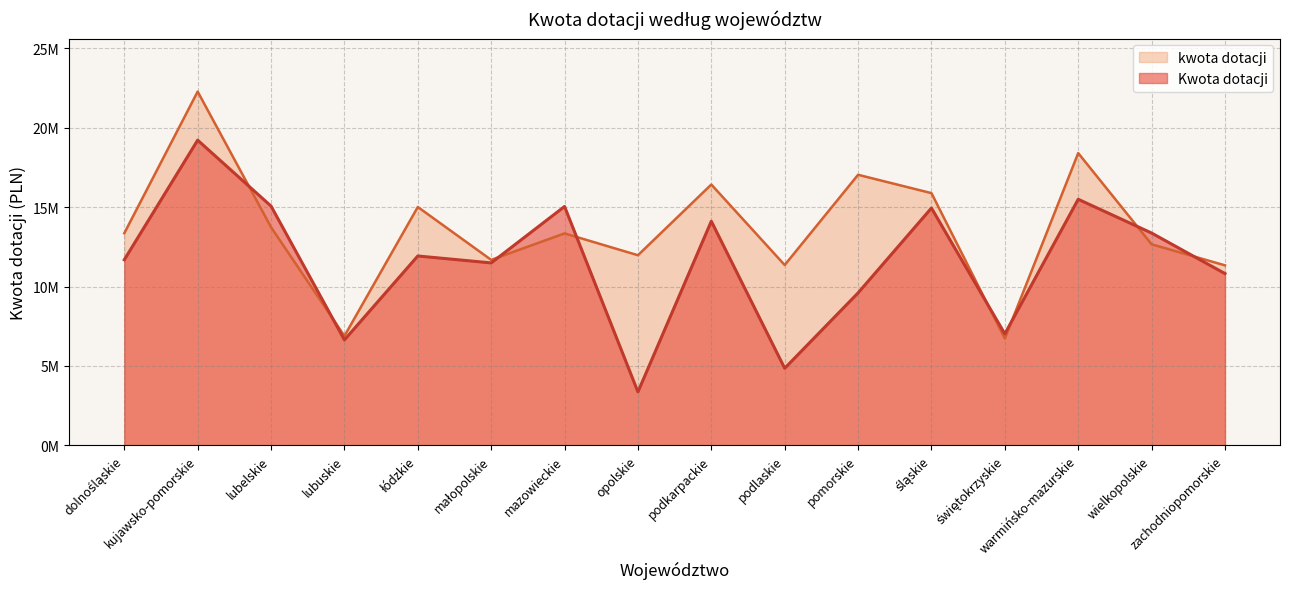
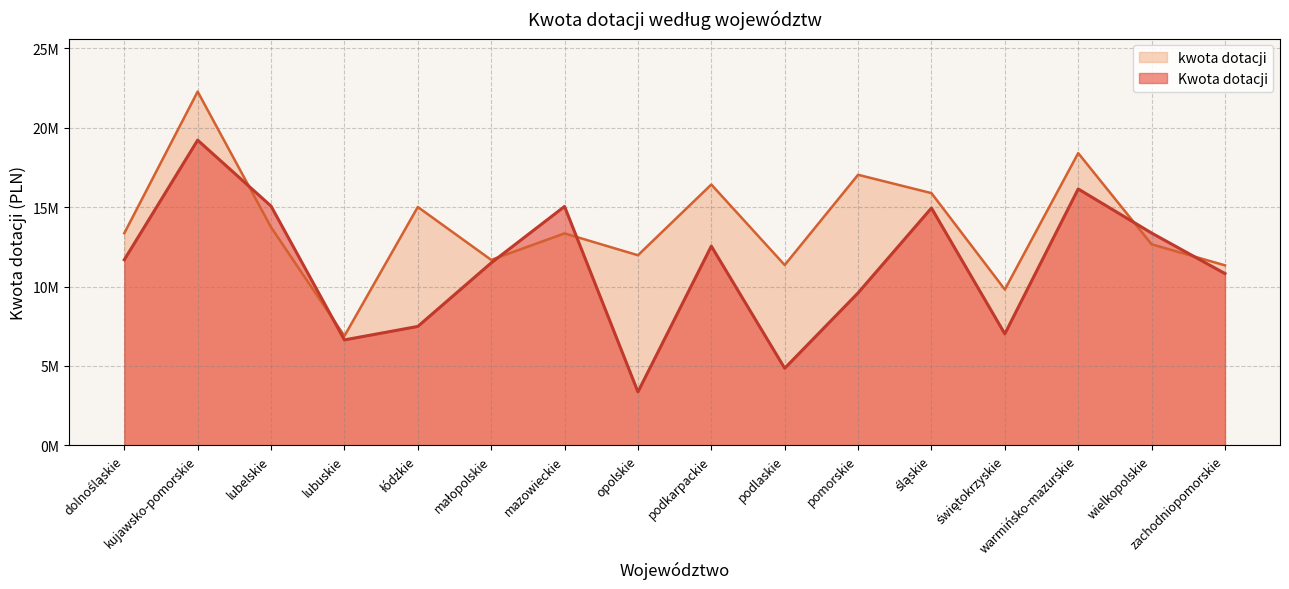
Kwota dotacji, łódzkie: 11900000 -> 7500000
Kwota dotacji, podkarpackie: 14100000 -> 12500000
kwota dotacji, świętokrzyskie: 6700000 -> 9800000
Kwota dotacji, warmińsko-mazurskie: 15500000 -> 16100000
